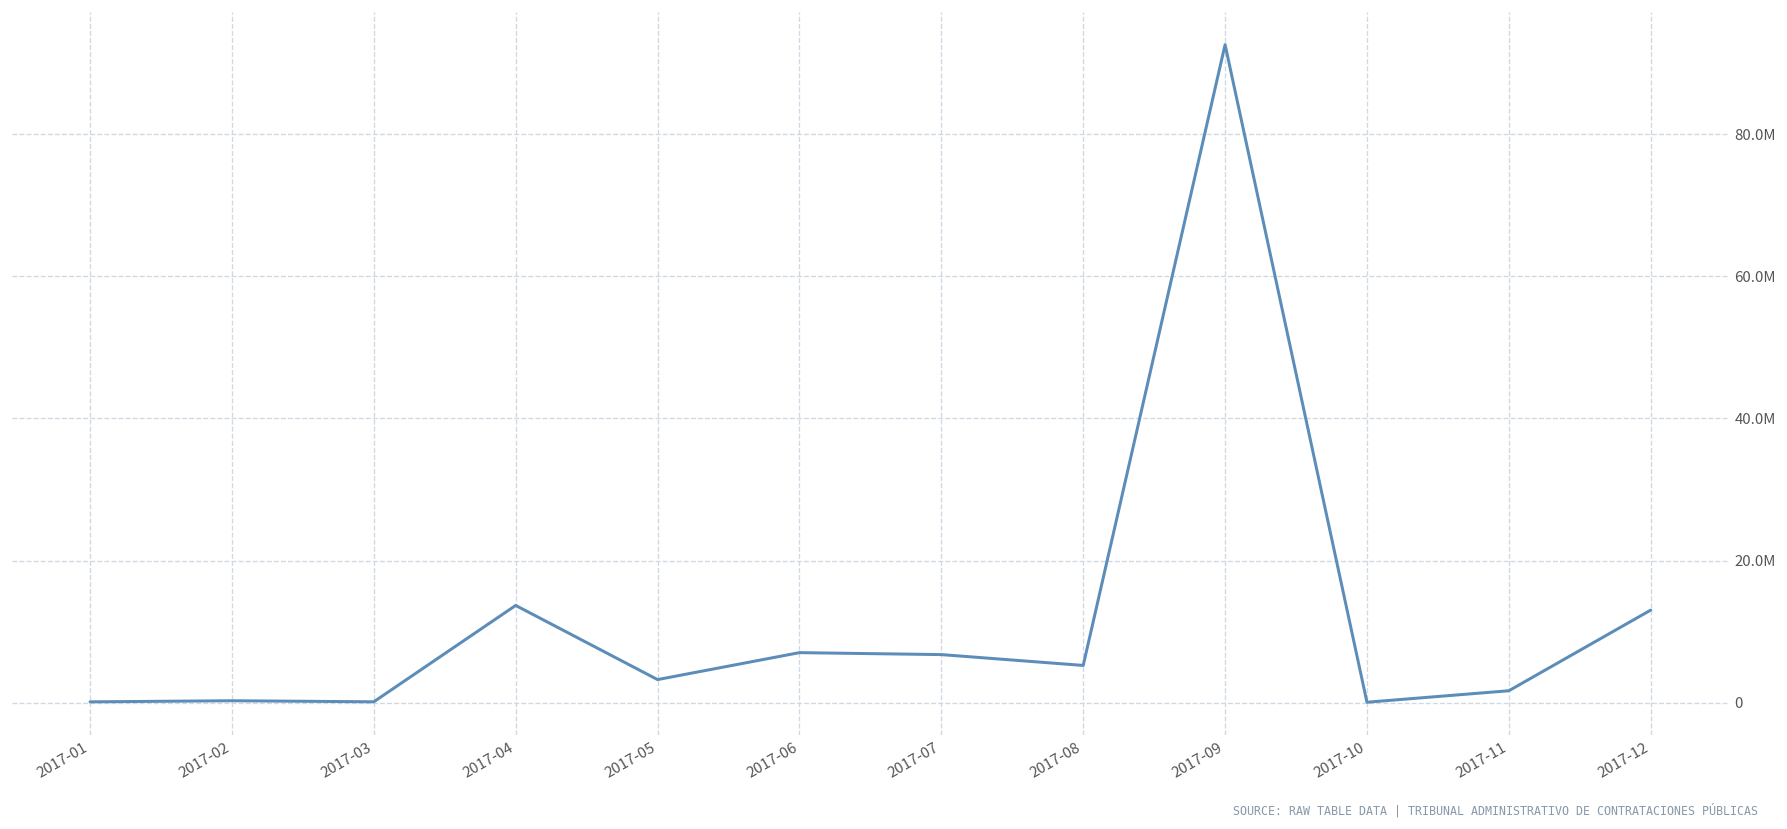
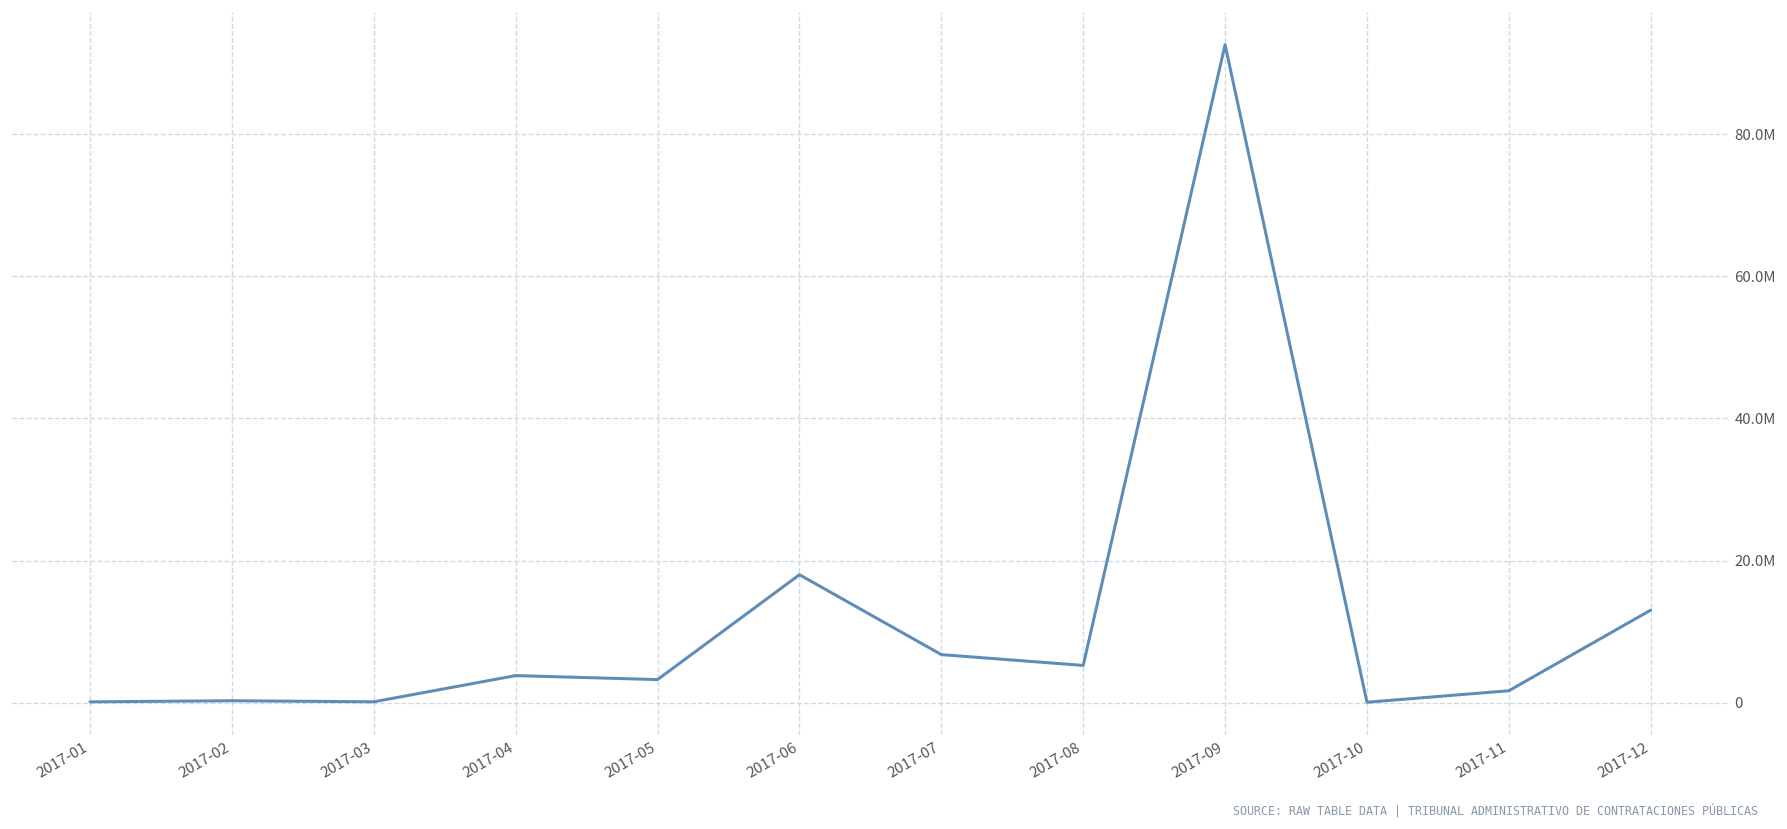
2017-04: 14000000 -> 4000000
2017-06: 7000000 -> 18000000
